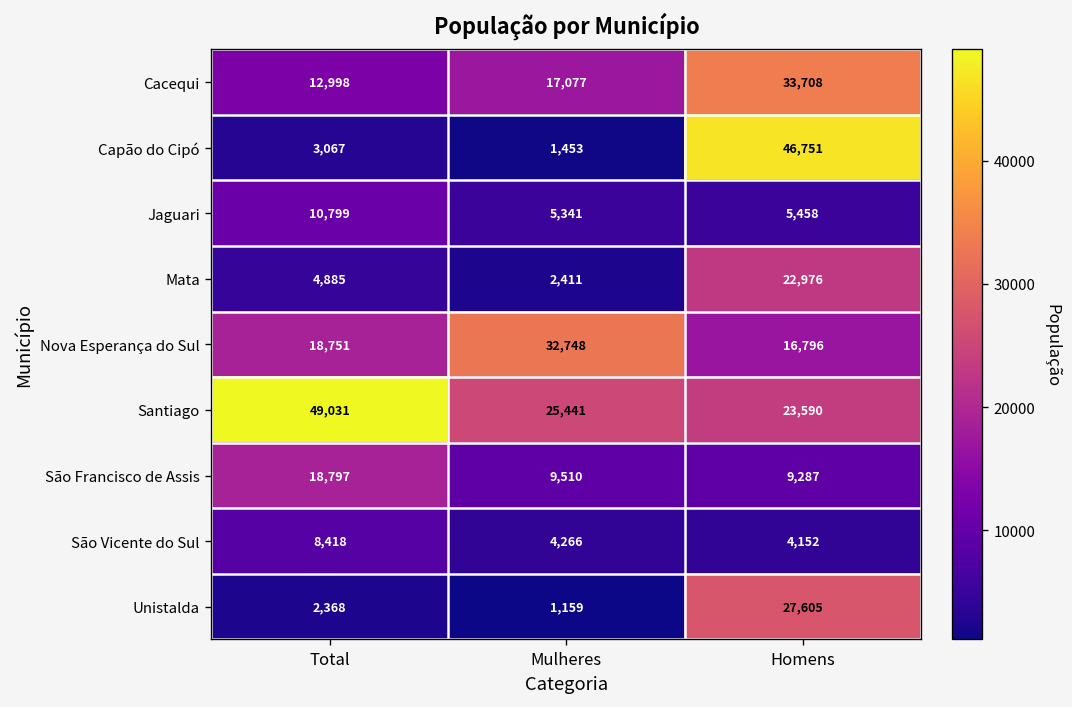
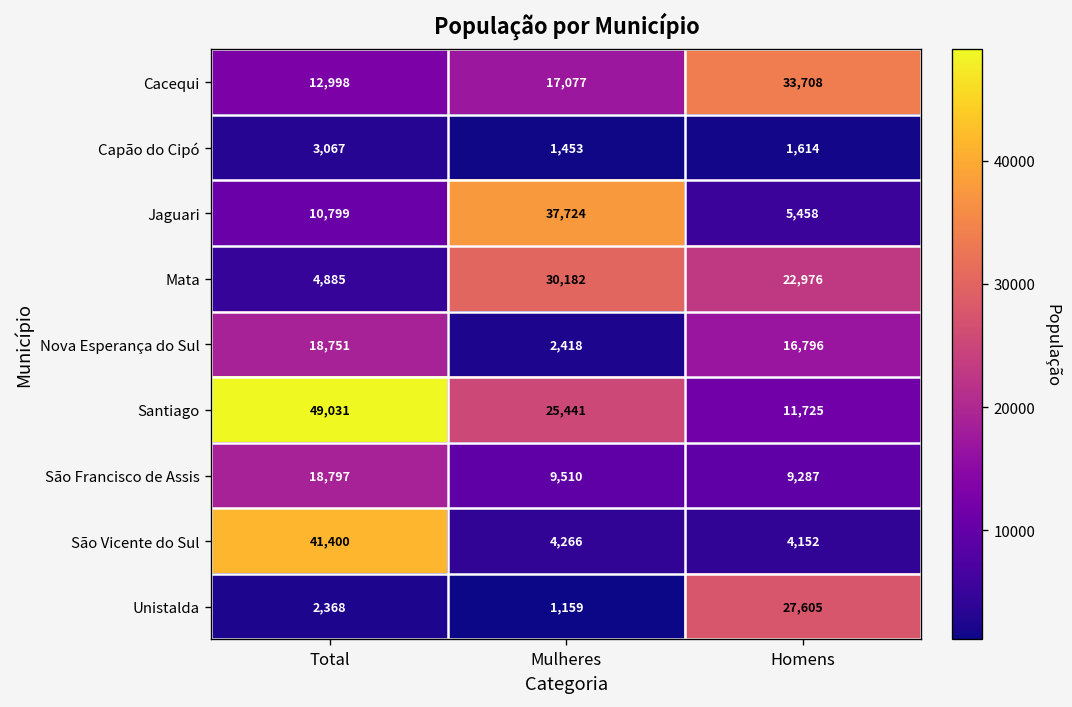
Capão do Cipó, Homens: 46,751 -> 1,614
Jaguari, Mulheres: 5,341 -> 37,724
Mata, Mulheres: 2,411 -> 30,182
Nova Esperança do Sul, Mulheres: 32,748 -> 2,418
Santiago, Homens: 23,590 -> 11,725
São Vicente do Sul, Total: 8,418 -> 41,400
